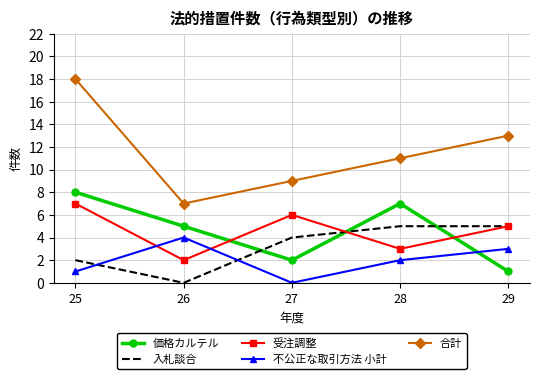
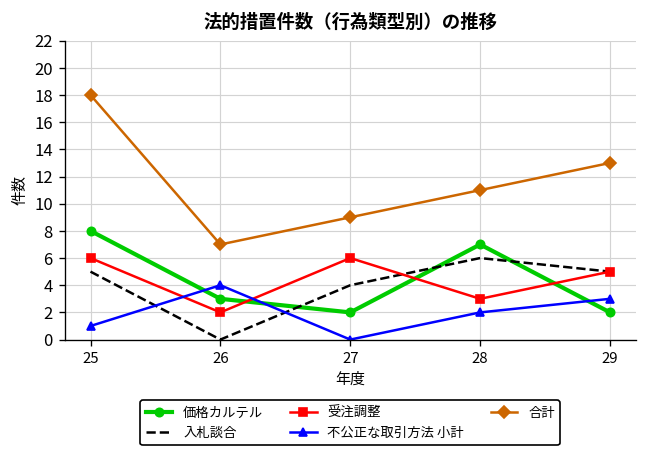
入札談合, 25: 2 -> 5
受注調整, 25: 7 -> 6
価格カルテル, 26: 5 -> 3
入札談合, 28: 5 -> 6
価格カルテル, 29: 1 -> 2
